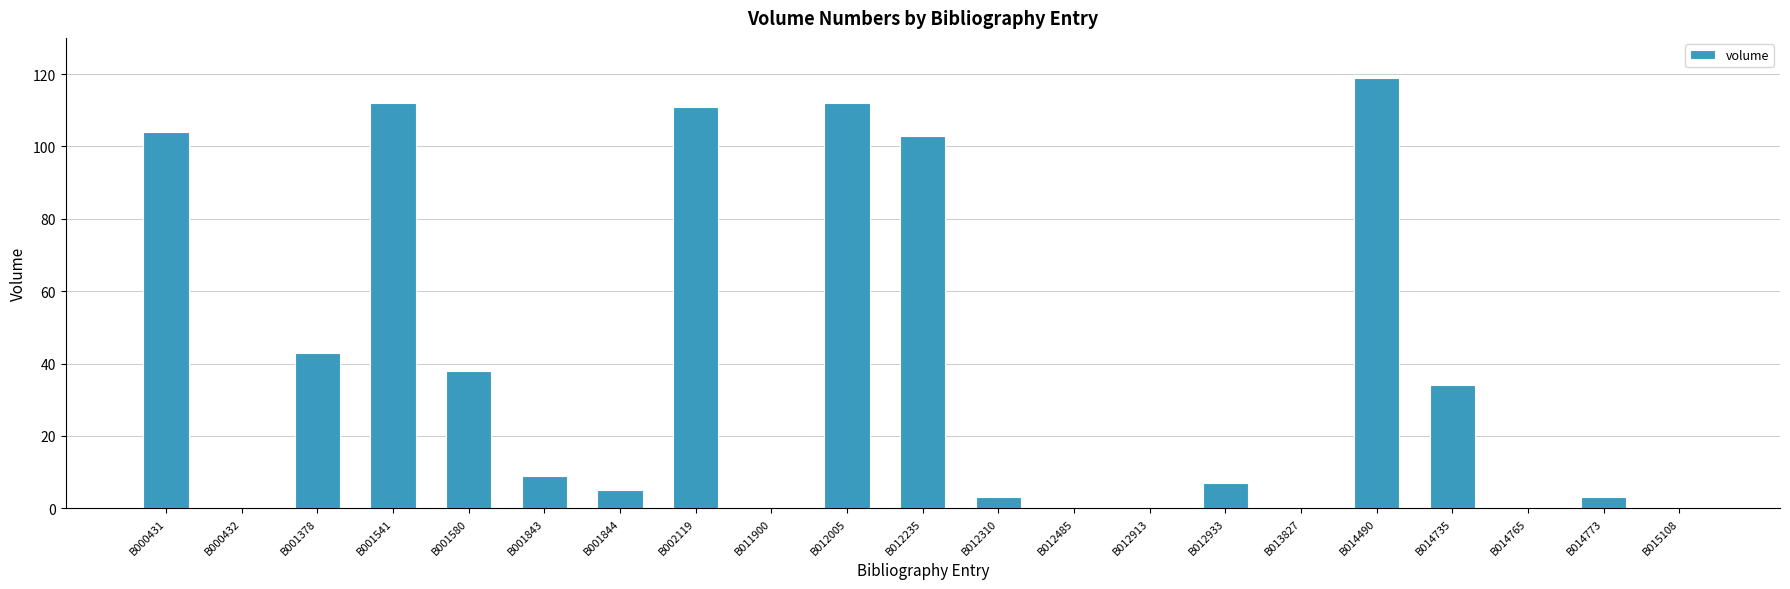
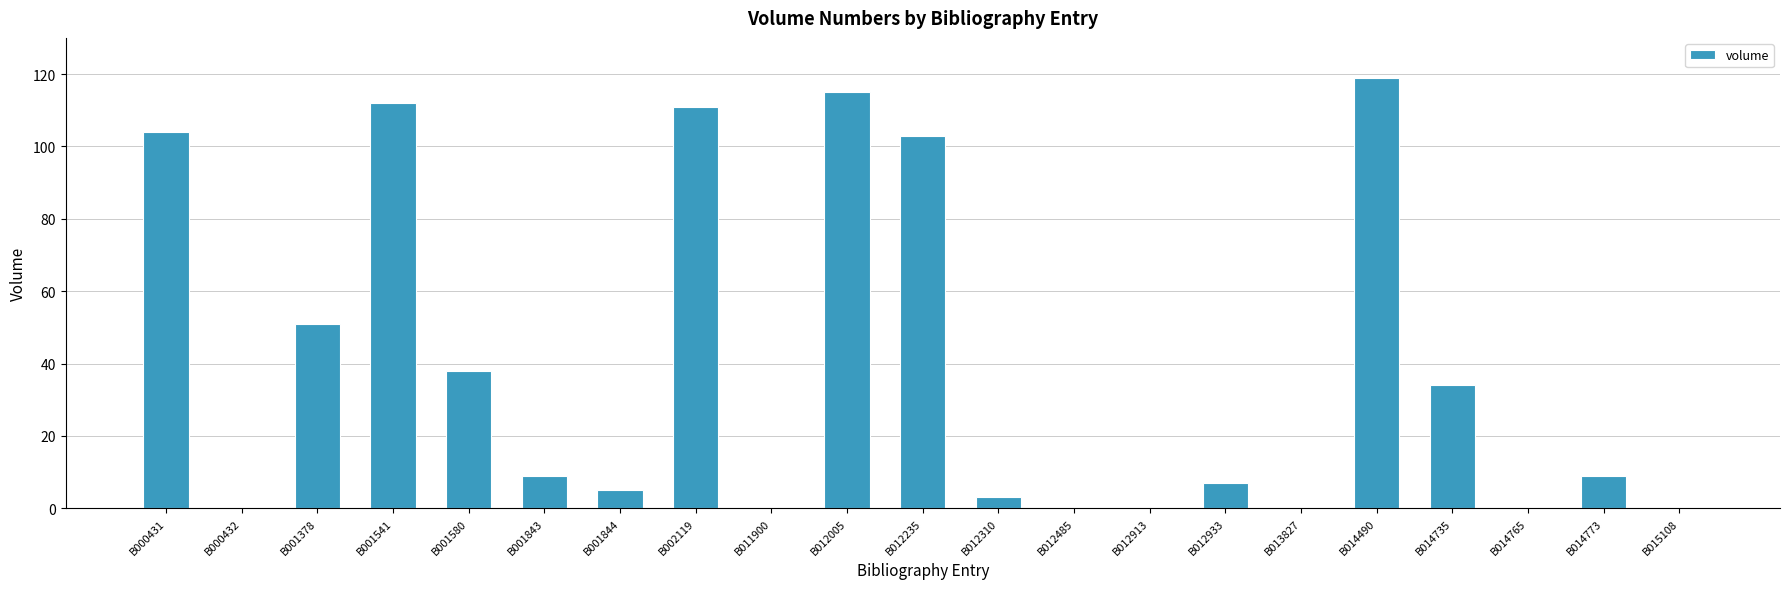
B001378: 43 -> 51
B012005: 112 -> 115
B014773: 3 -> 9
